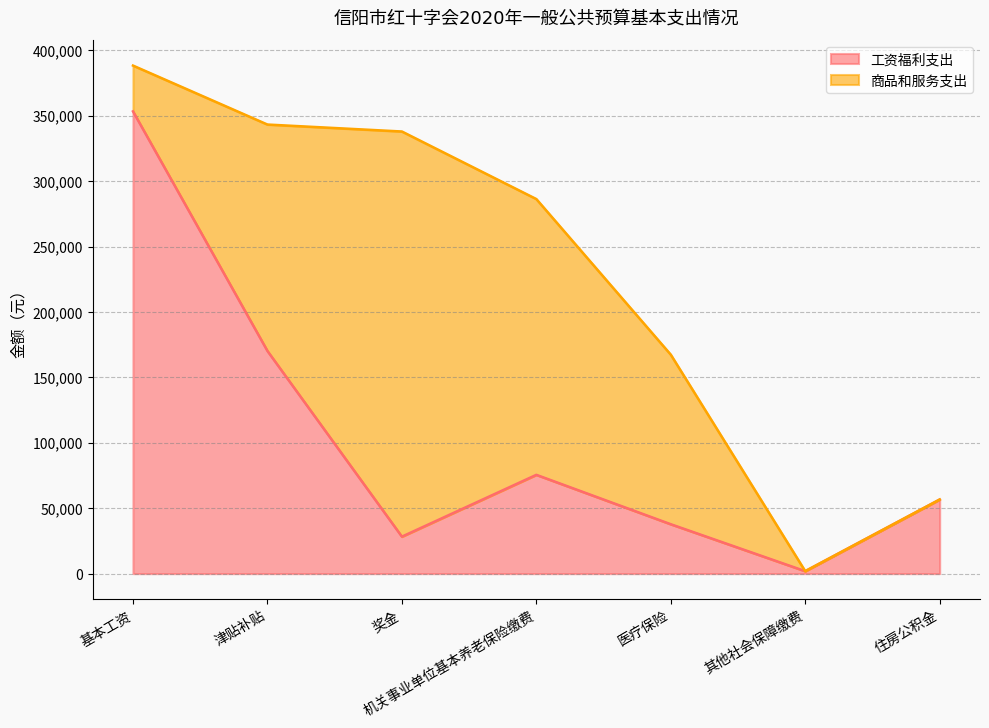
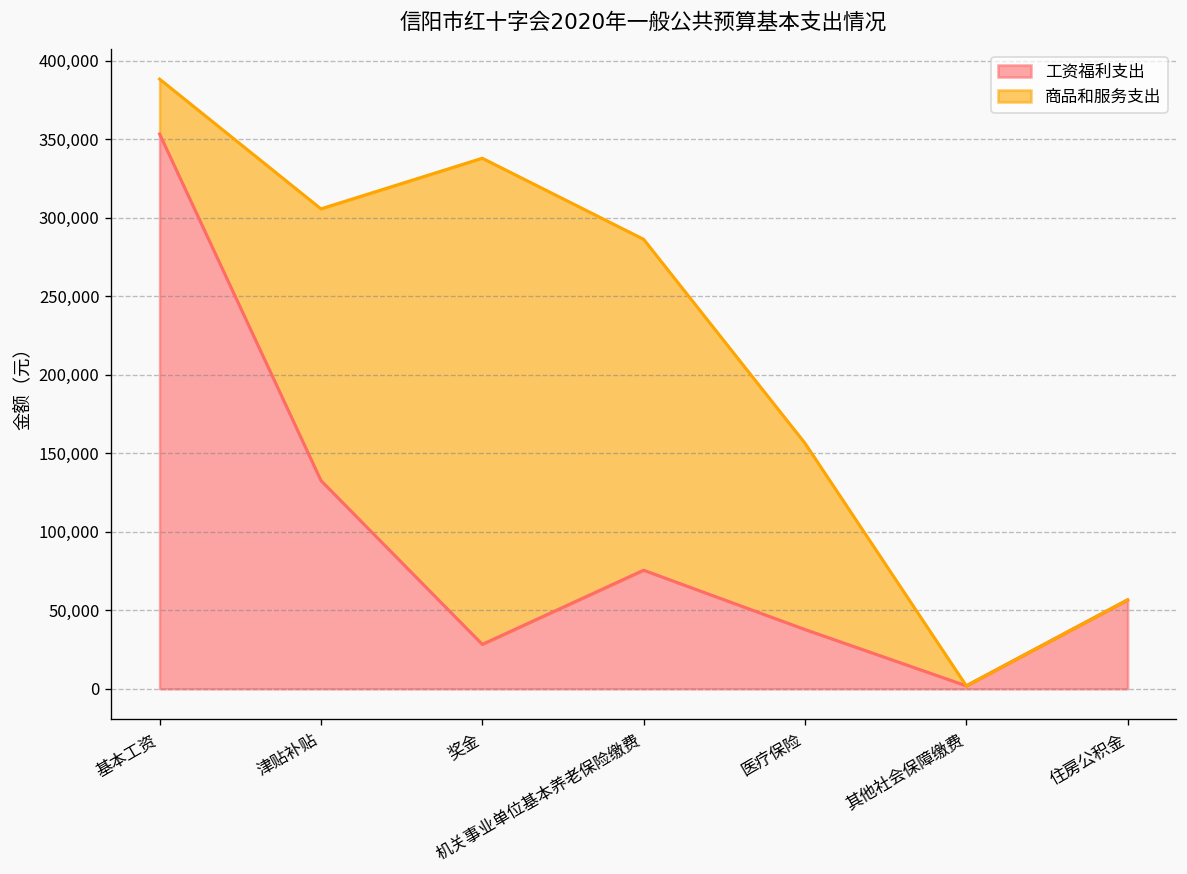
工资福利支出, 津贴补贴: 170,000 -> 133,000
商品和服务支出, 医疗保险: 130,000 -> 119,000
